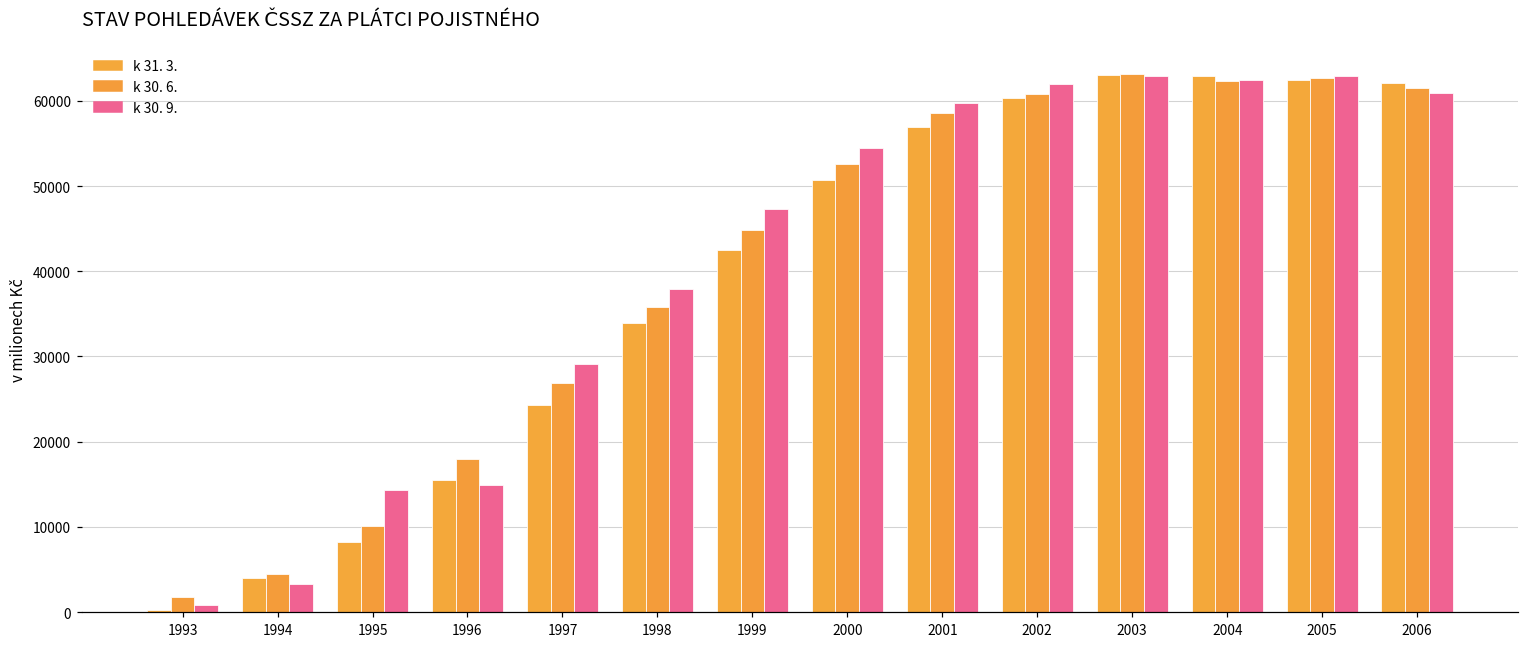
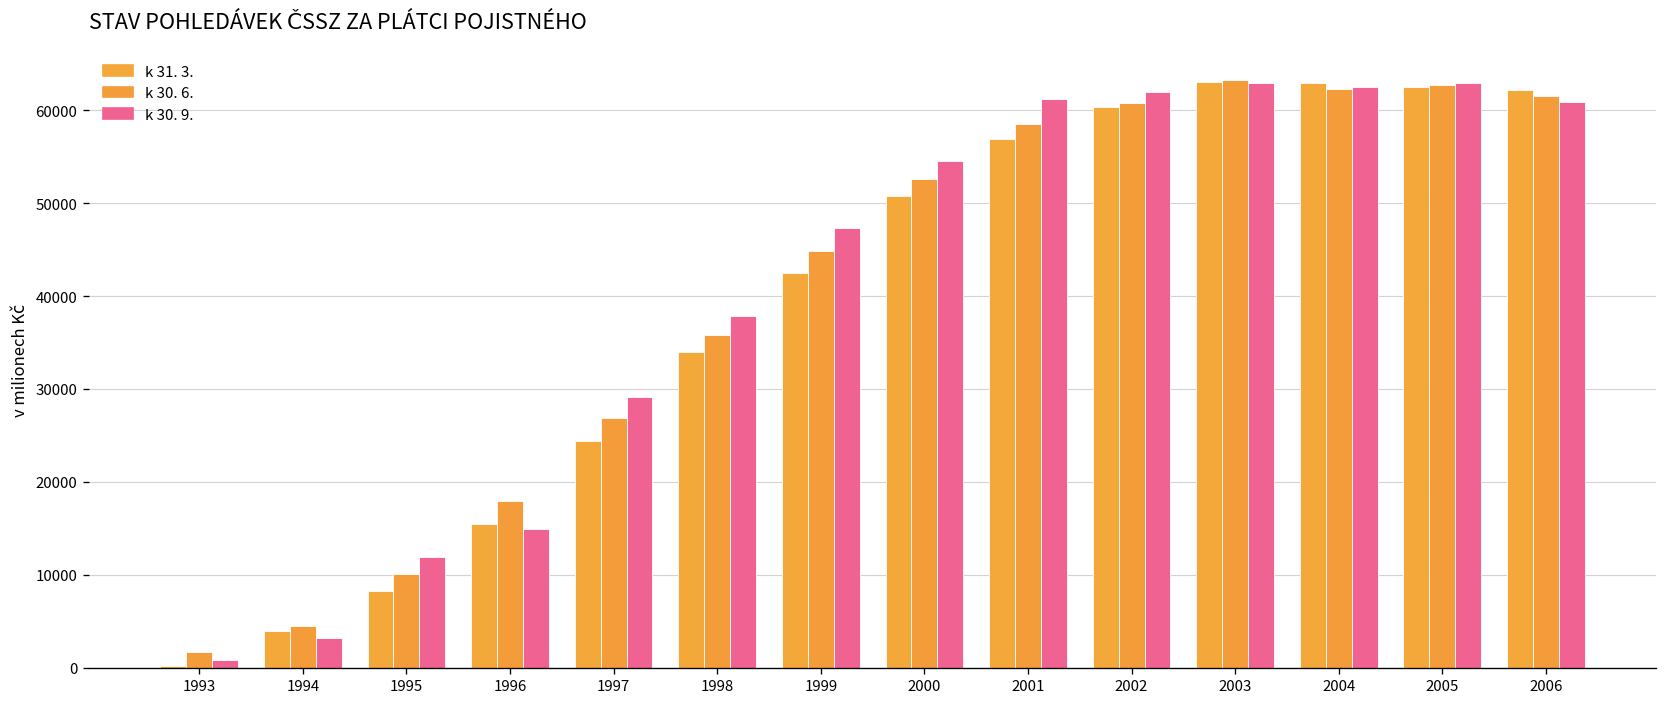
k 30. 9., 1995: 14000 -> 12000
k 30. 9., 2001: 60000 -> 61000
